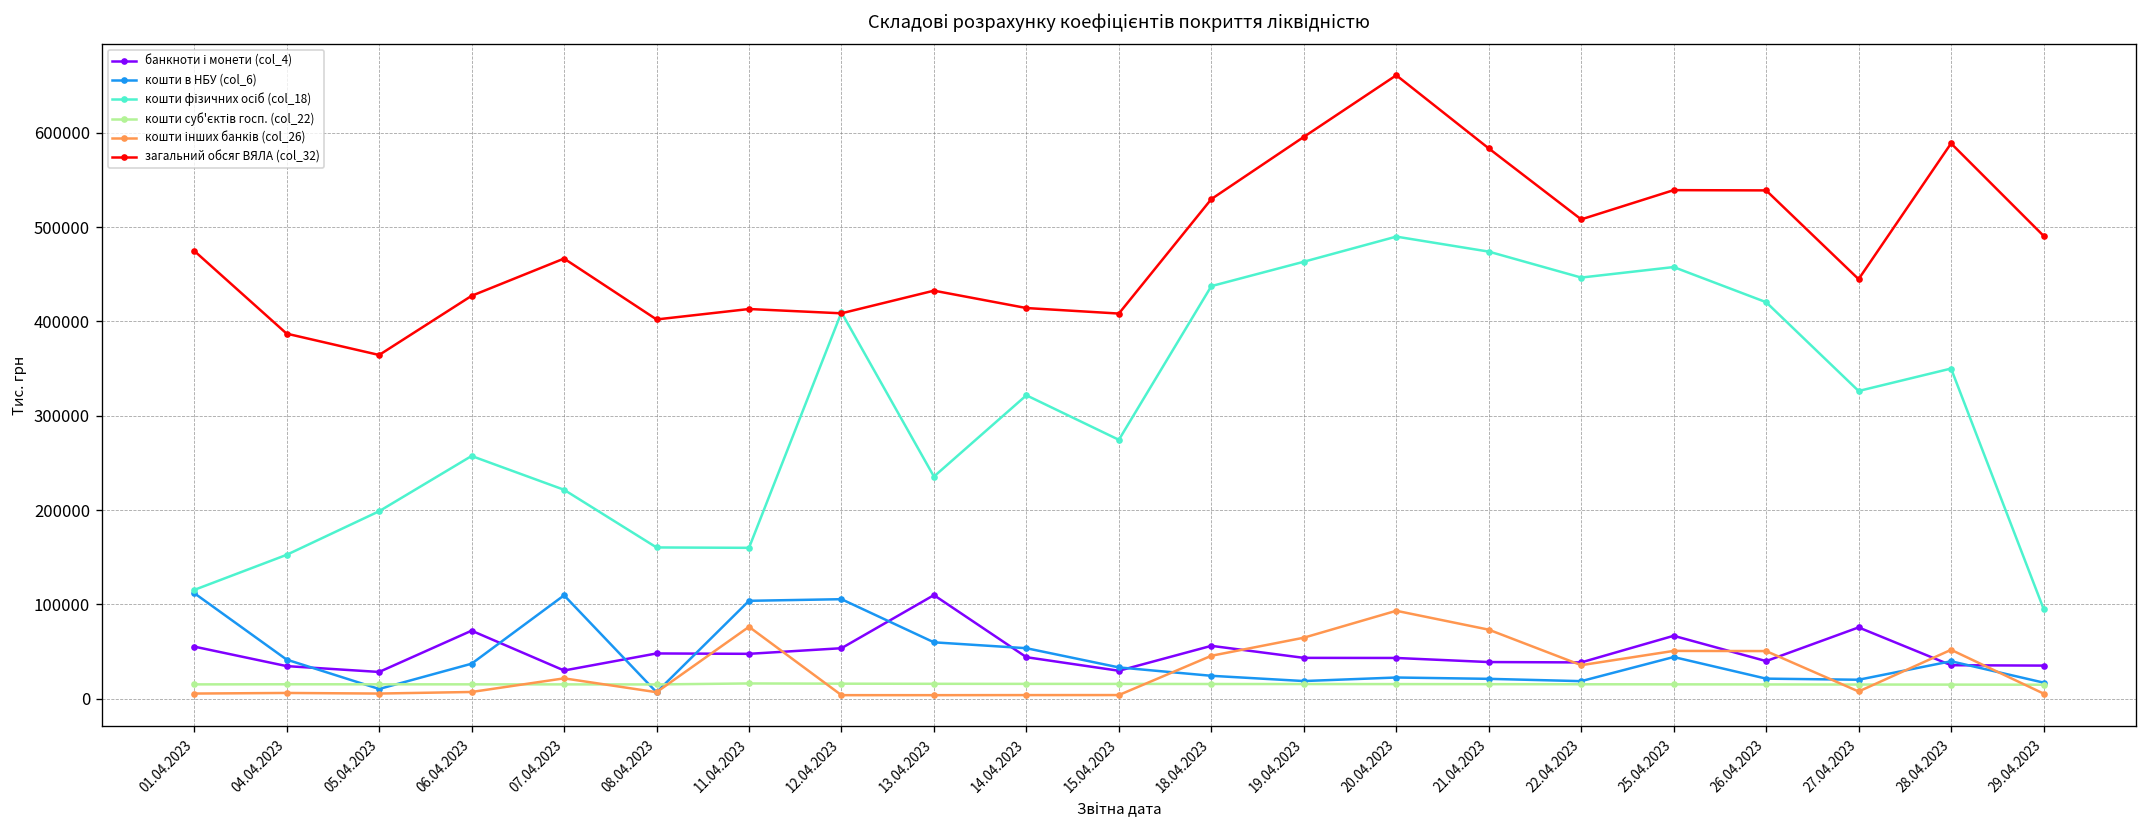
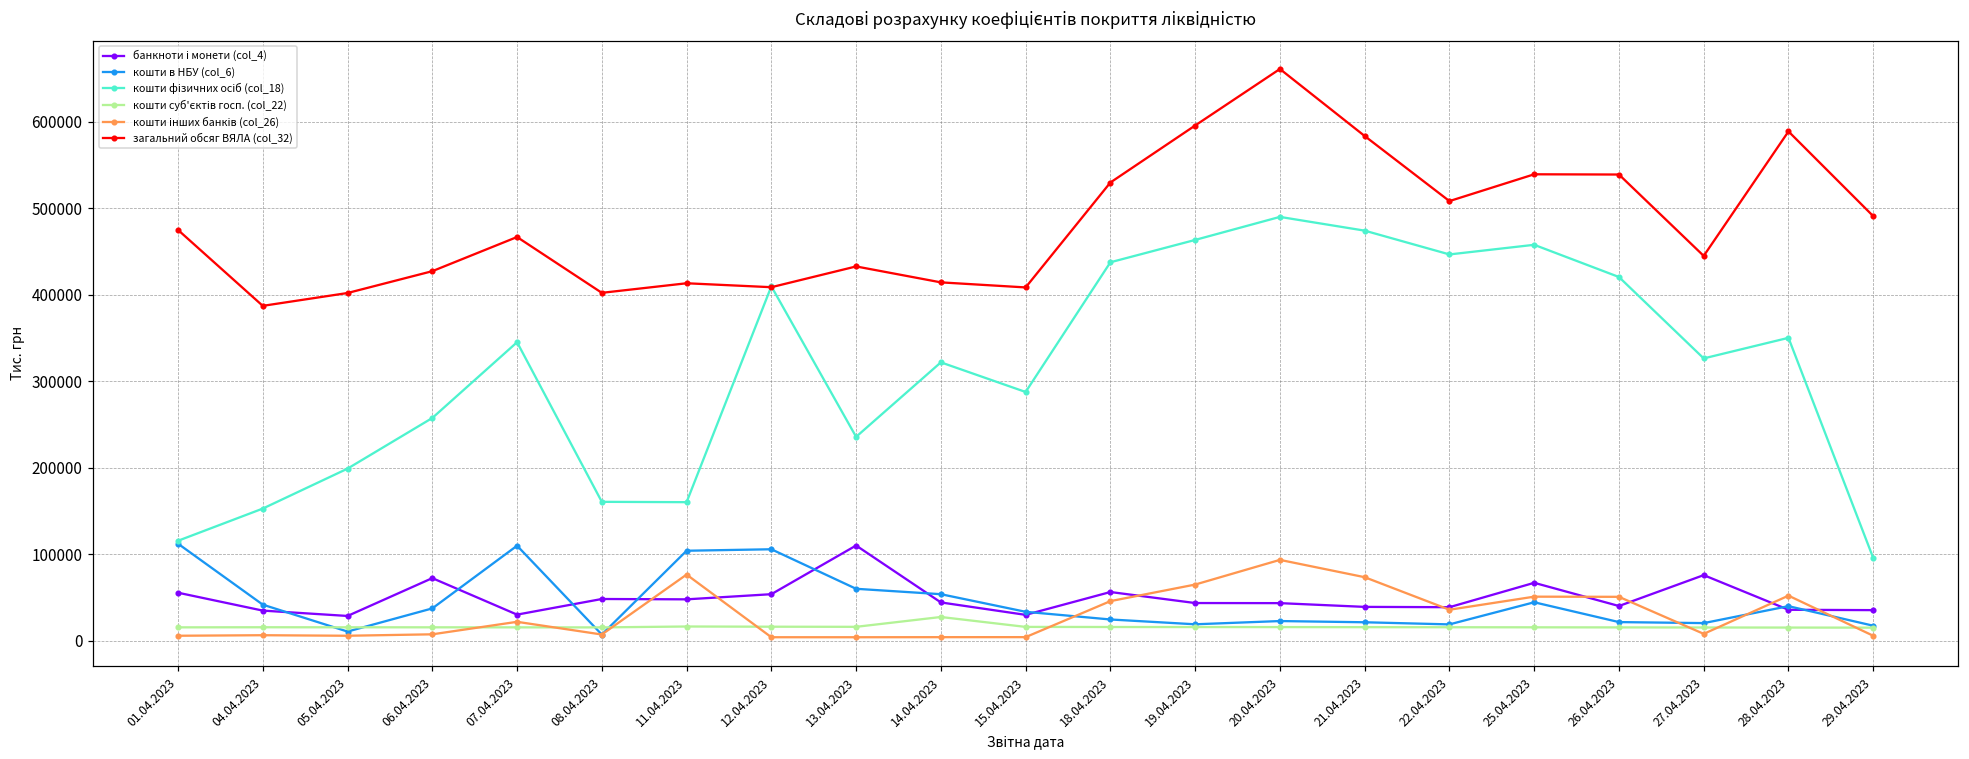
загальний обсяг ВЯЛА (col_32), 05.04.2023: 360000 -> 400000
кошти фізичних осіб (col_18), 07.04.2023: 220000 -> 350000
кошти суб'єктів госп. (col_22), 14.04.2023: 20000 -> 30000
кошти фізичних осіб (col_18), 15.04.2023: 270000 -> 290000
